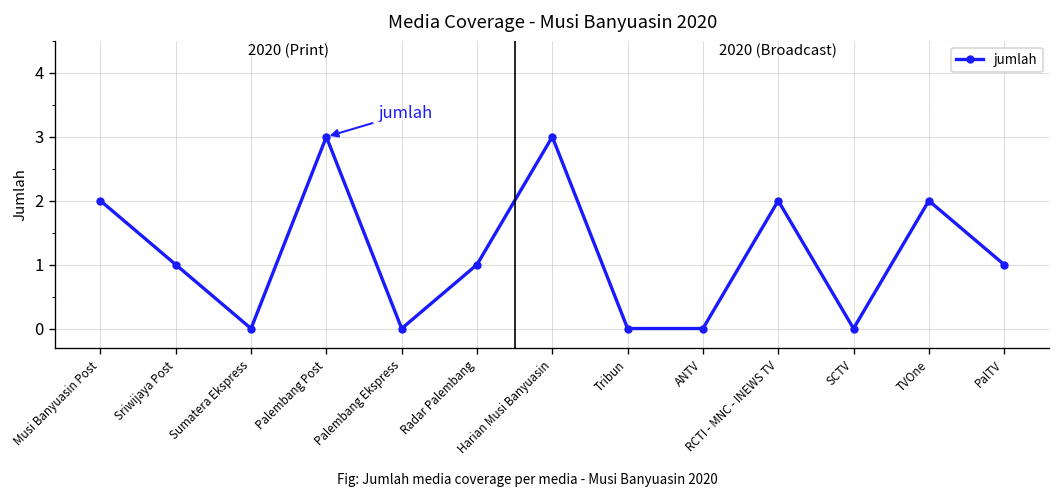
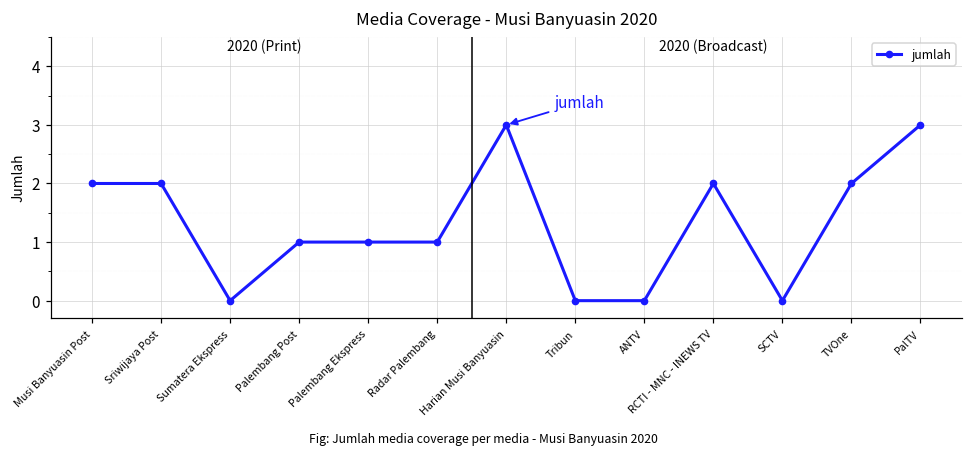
Sriwijaya Post: 1 -> 2
Palembang Post: 3 -> 1
Palembang Ekspress: 0 -> 1
PalTV: 1 -> 3
